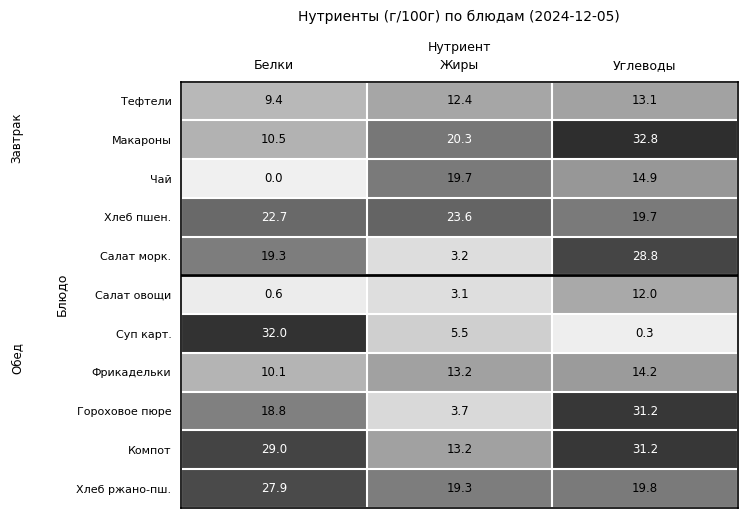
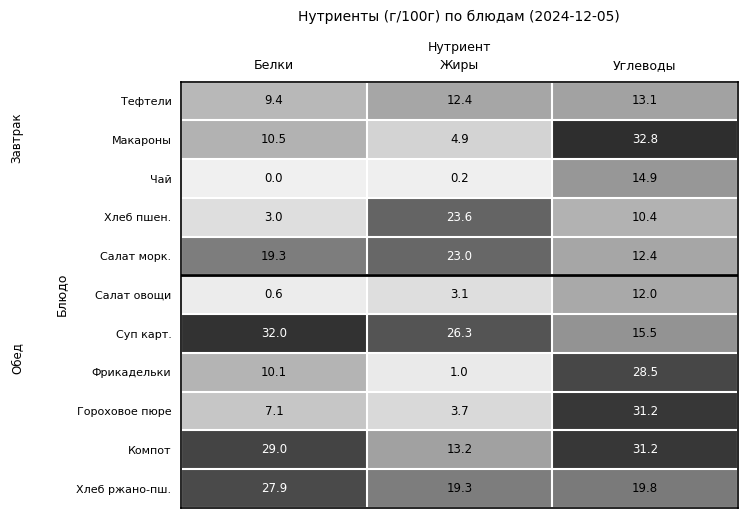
Макароны, Жиры: 20.3 -> 4.9
Чай, Жиры: 19.7 -> 0.2
Хлеб пшен., Белки: 22.7 -> 3.0
Хлеб пшен., Углеводы: 19.7 -> 10.4
Салат морк., Жиры: 3.2 -> 23.0
Салат морк., Углеводы: 28.8 -> 12.4
Суп карт., Жиры: 5.5 -> 26.3
Суп карт., Углеводы: 0.3 -> 15.5
Фрикадельки, Жиры: 13.2 -> 1.0
Фрикадельки, Углеводы: 14.2 -> 28.5
Гороховое пюре, Белки: 18.8 -> 7.1
